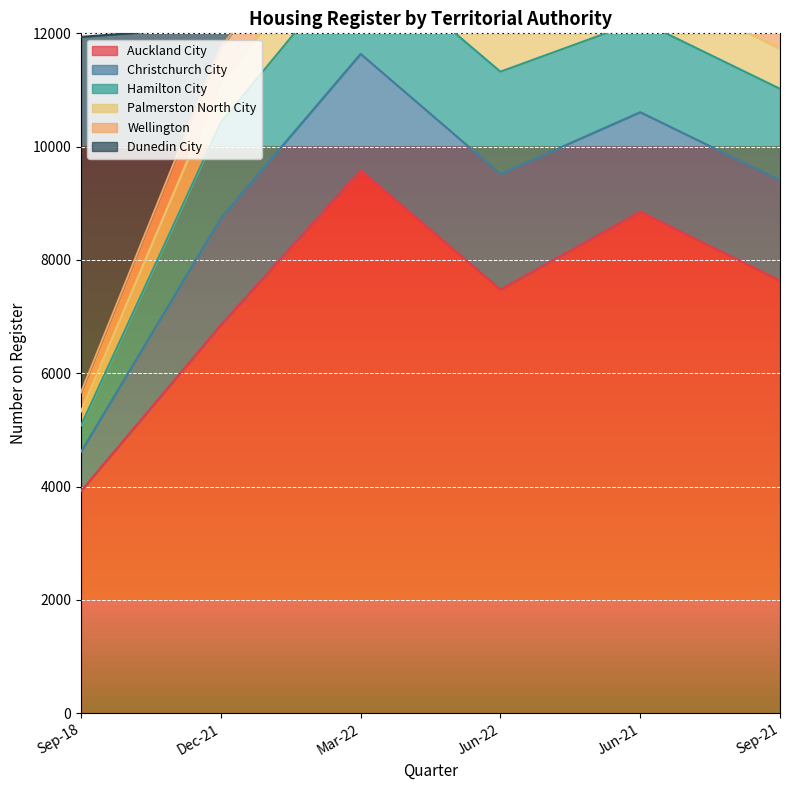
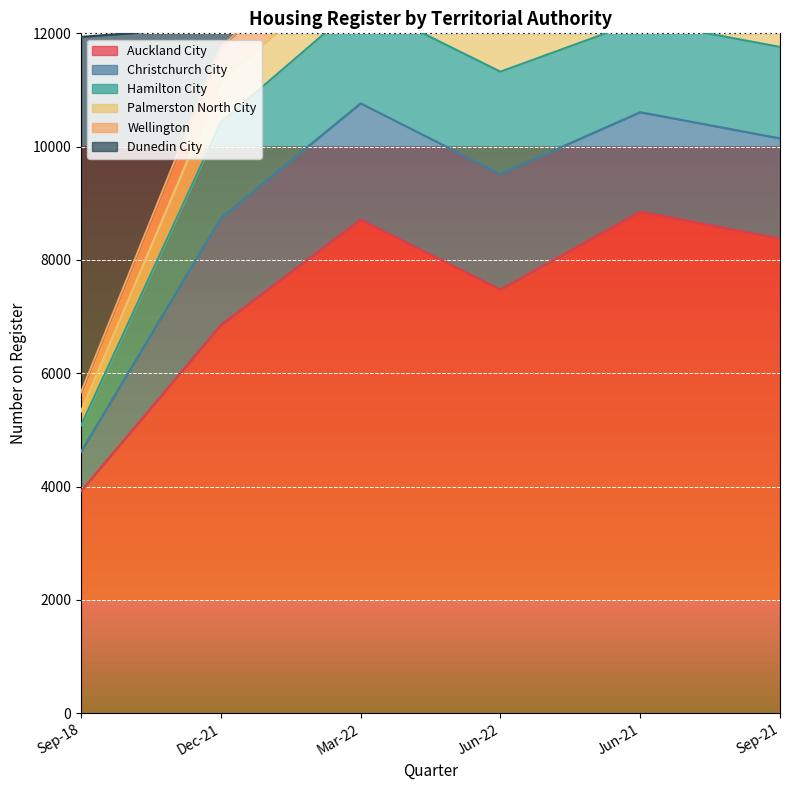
Auckland City, Mar-22: 9600 -> 8700
Auckland City, Sep-21: 7600 -> 8400
